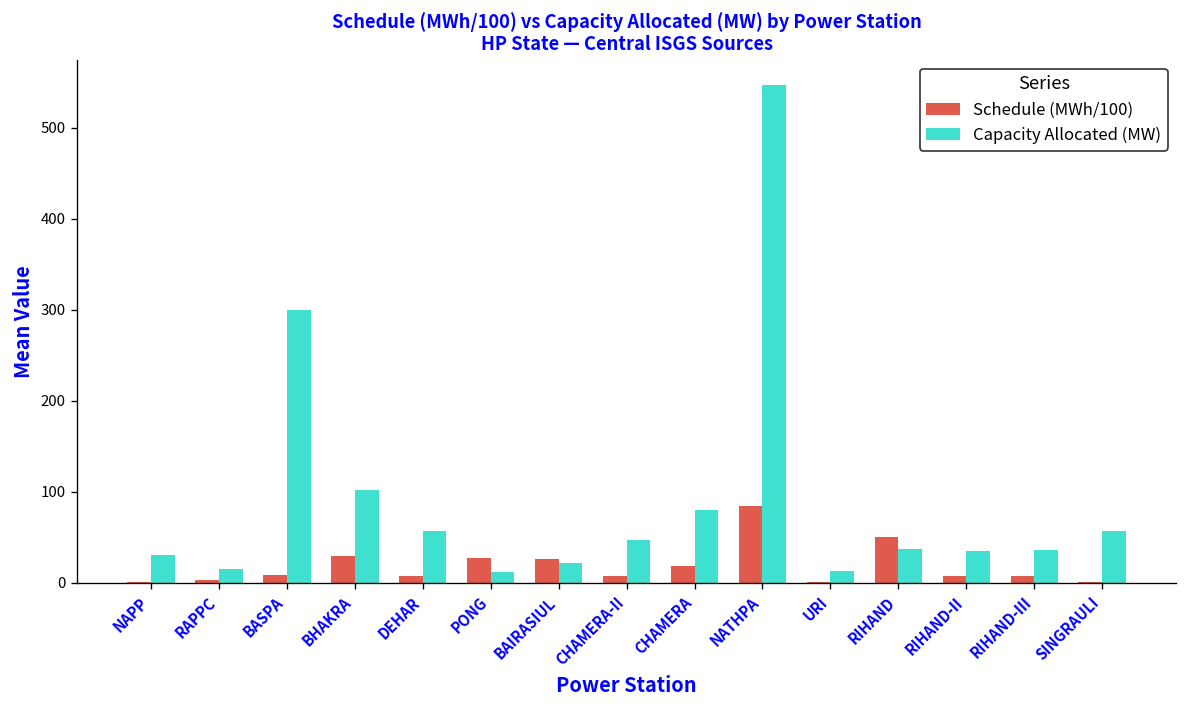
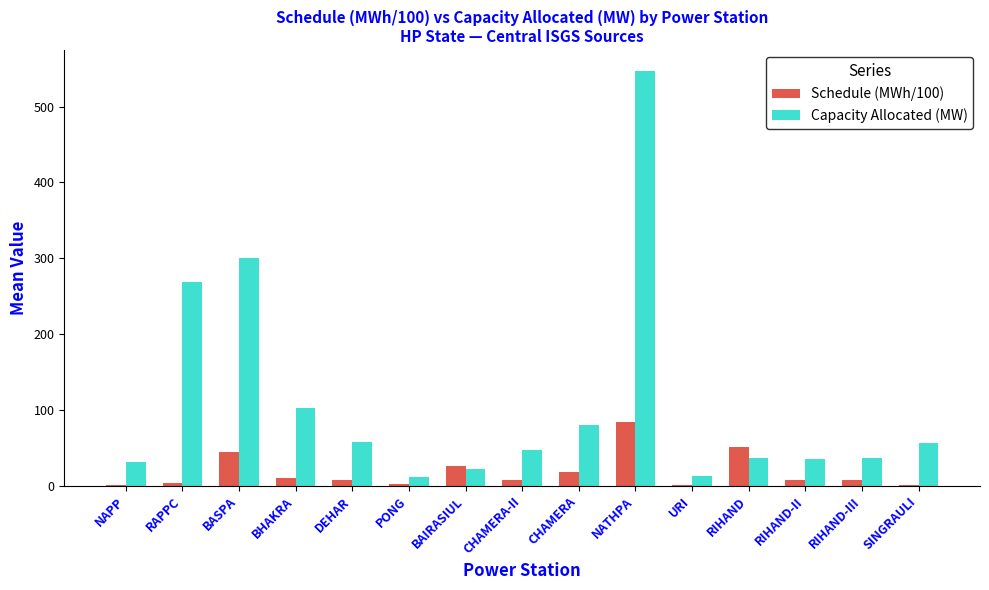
Capacity Allocated (MW), RAPPC: 10 -> 270
Schedule (MWh/100), BASPA: 10 -> 40
Schedule (MWh/100), BHAKRA: 30 -> 10
Schedule (MWh/100), PONG: 30 -> 0
